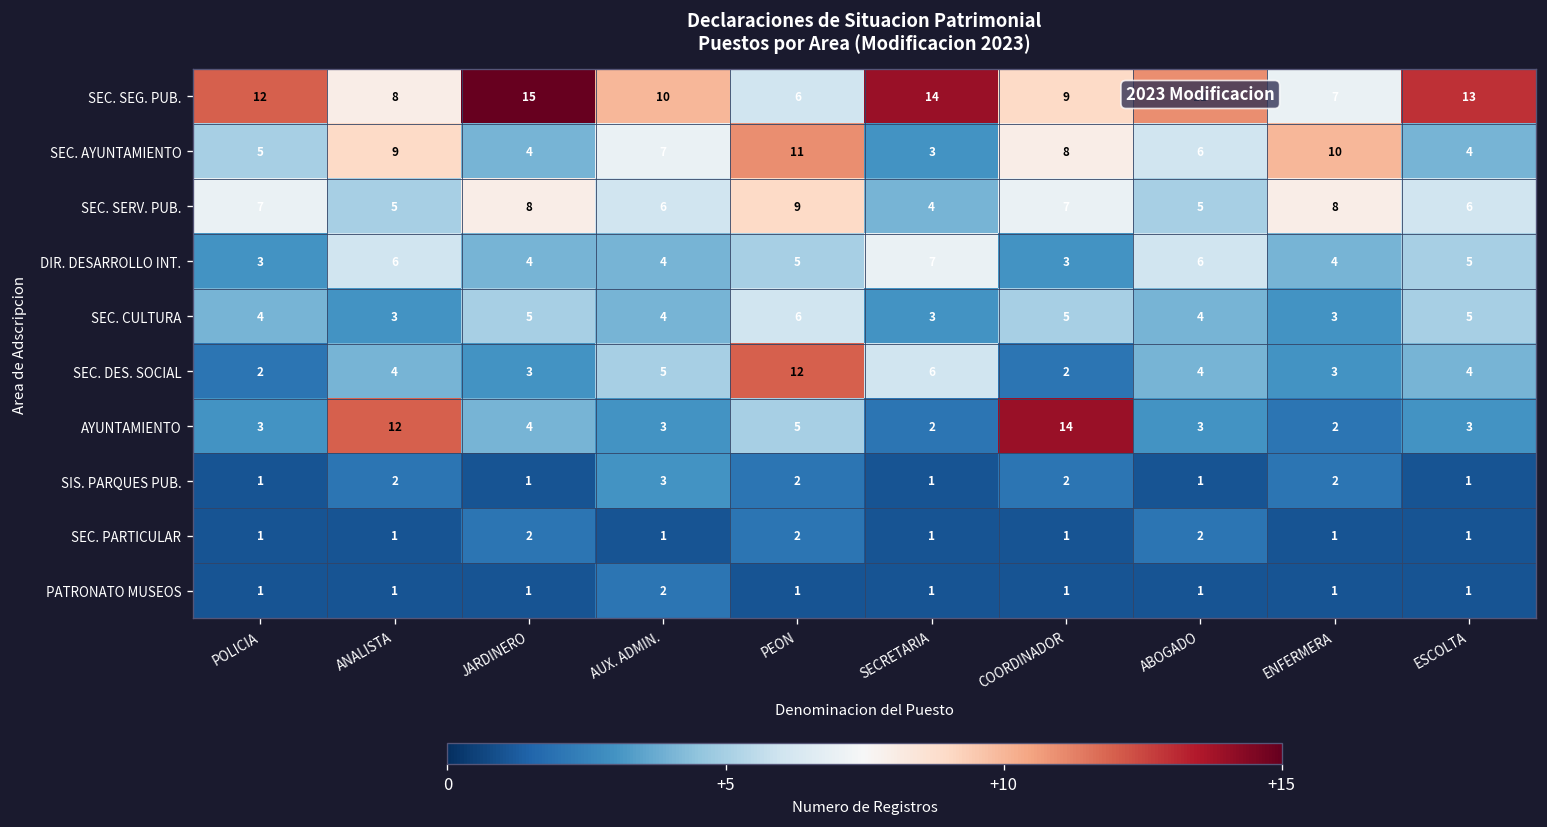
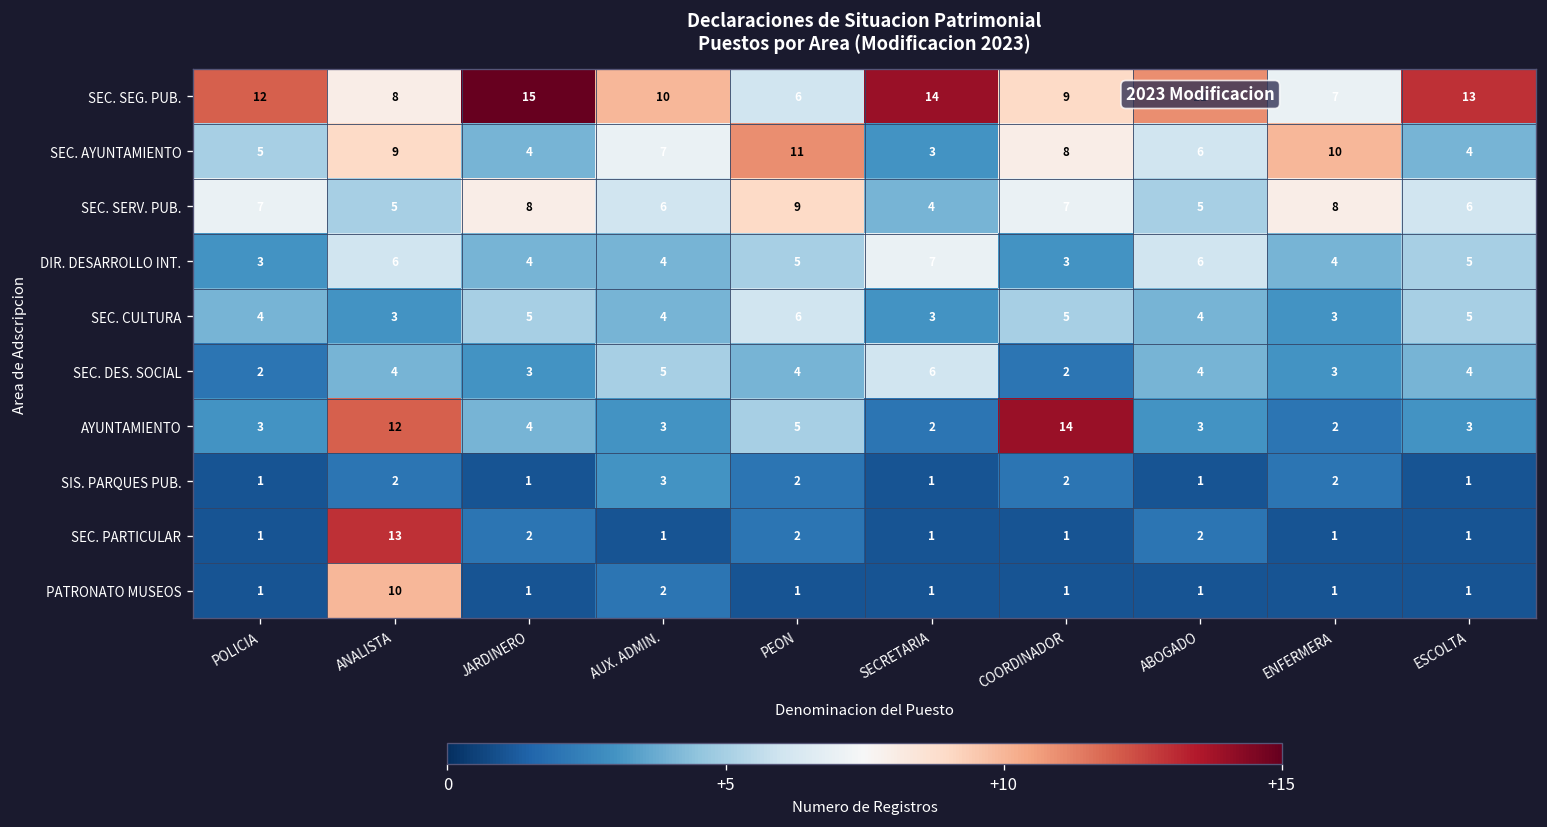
SEC. DES. SOCIAL, PEON: 12 -> 4
SEC. PARTICULAR, ANALISTA: 1 -> 13
PATRONATO MUSEOS, ANALISTA: 1 -> 10
